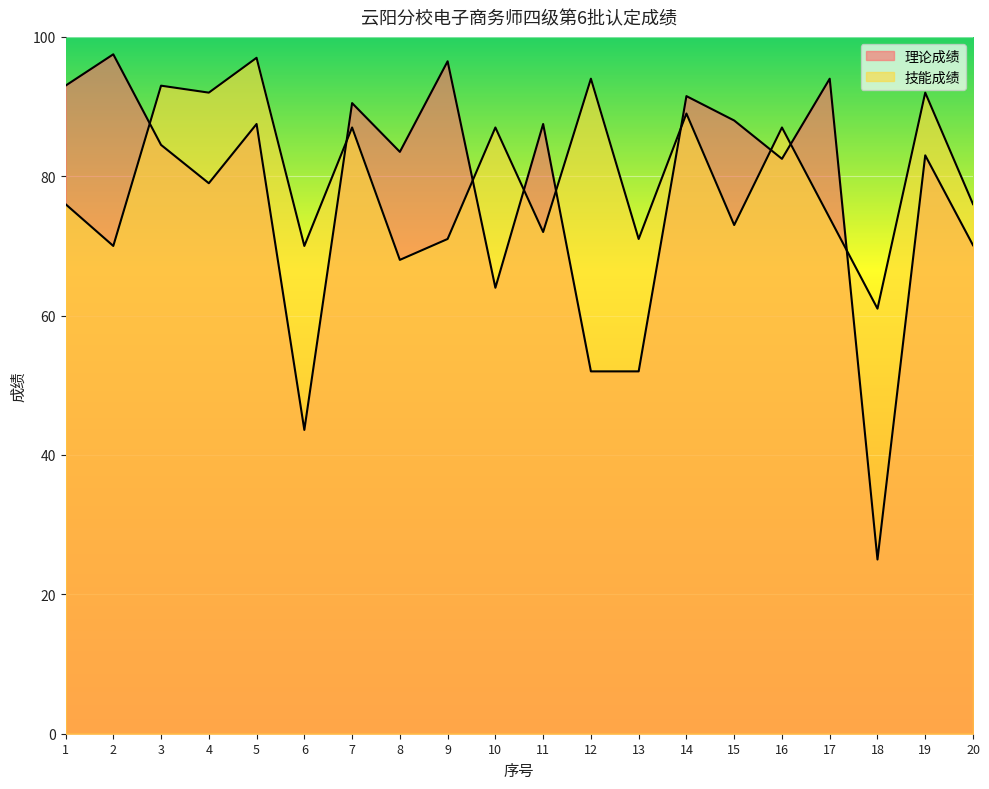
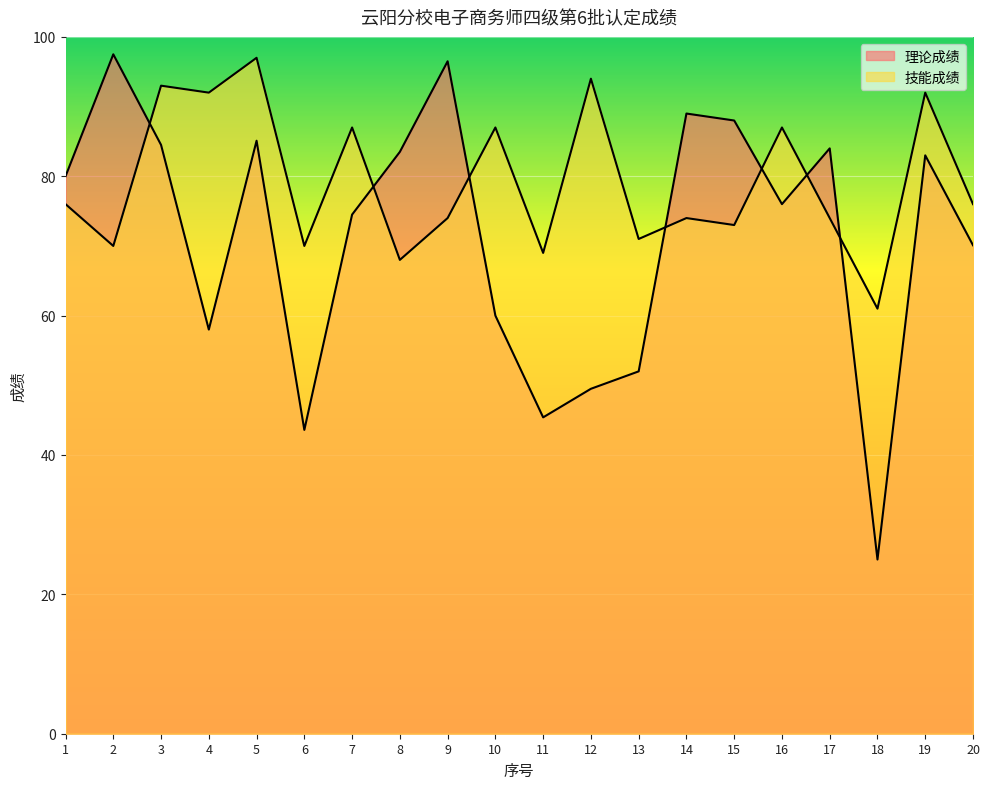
理论成绩, 1: 93 -> 80
理论成绩, 4: 79 -> 58
理论成绩, 5: 88 -> 85
理论成绩, 7: 91 -> 75
技能成绩, 9: 71 -> 74
理论成绩, 10: 64 -> 60
理论成绩, 11: 88 -> 45
技能成绩, 11: 72 -> 69
理论成绩, 12: 52 -> 50
理论成绩, 14: 92 -> 89
技能成绩, 14: 89 -> 74
理论成绩, 16: 83 -> 76
理论成绩, 17: 94 -> 84
